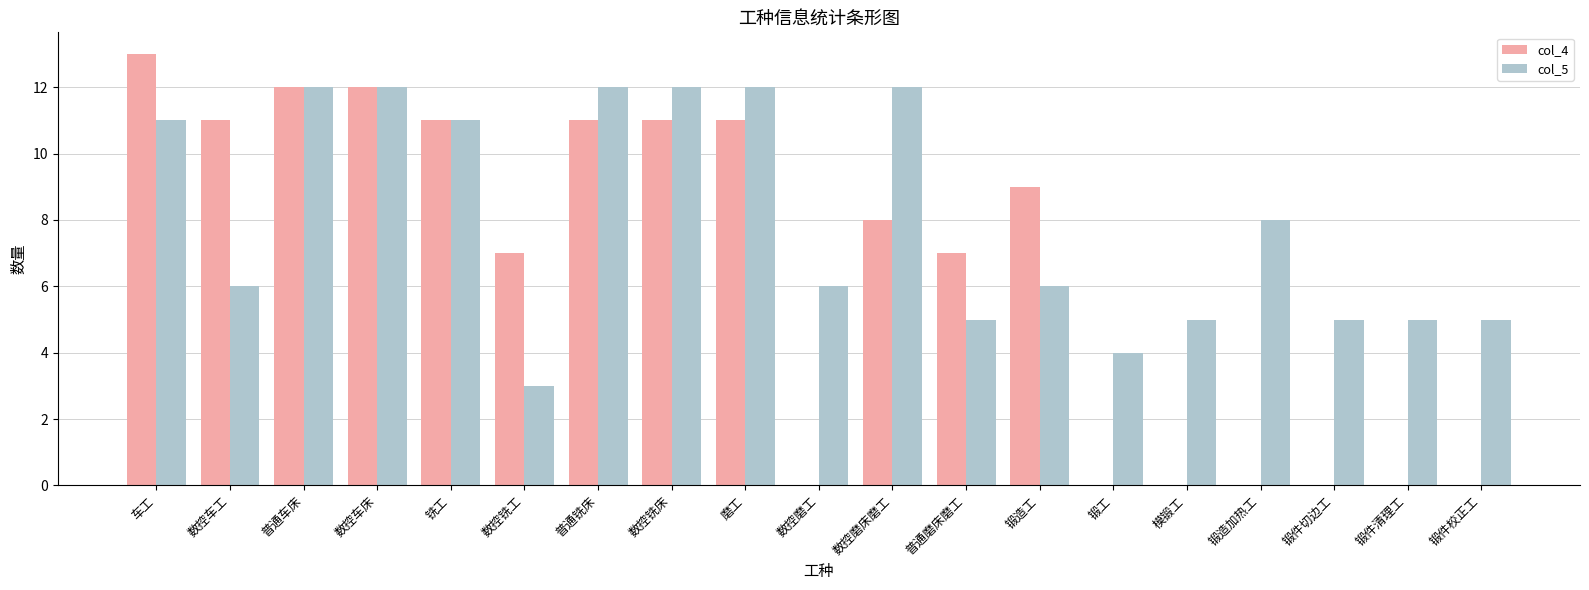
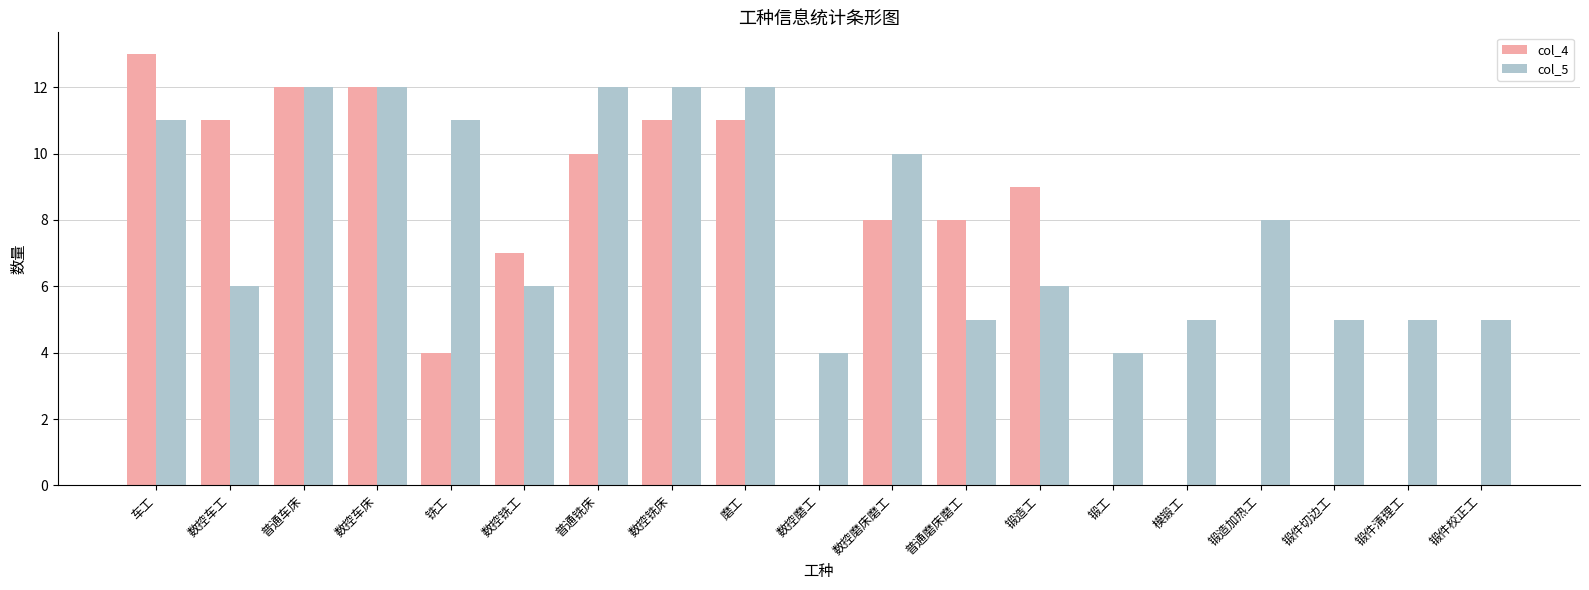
col_4, 铣工: 11 -> 4
col_5, 数控铣工: 3 -> 6
col_4, 普通铣床: 11 -> 10
col_5, 数控磨工: 6 -> 4
col_5, 数控磨床磨工: 12 -> 10
col_4, 普通磨床磨工: 7 -> 8
